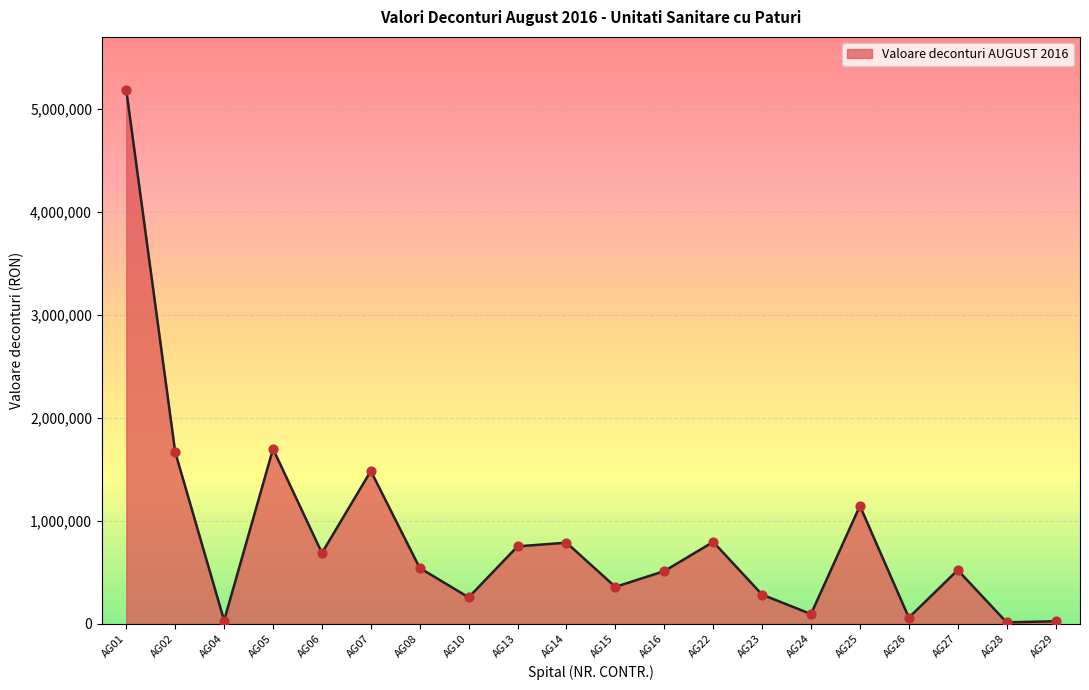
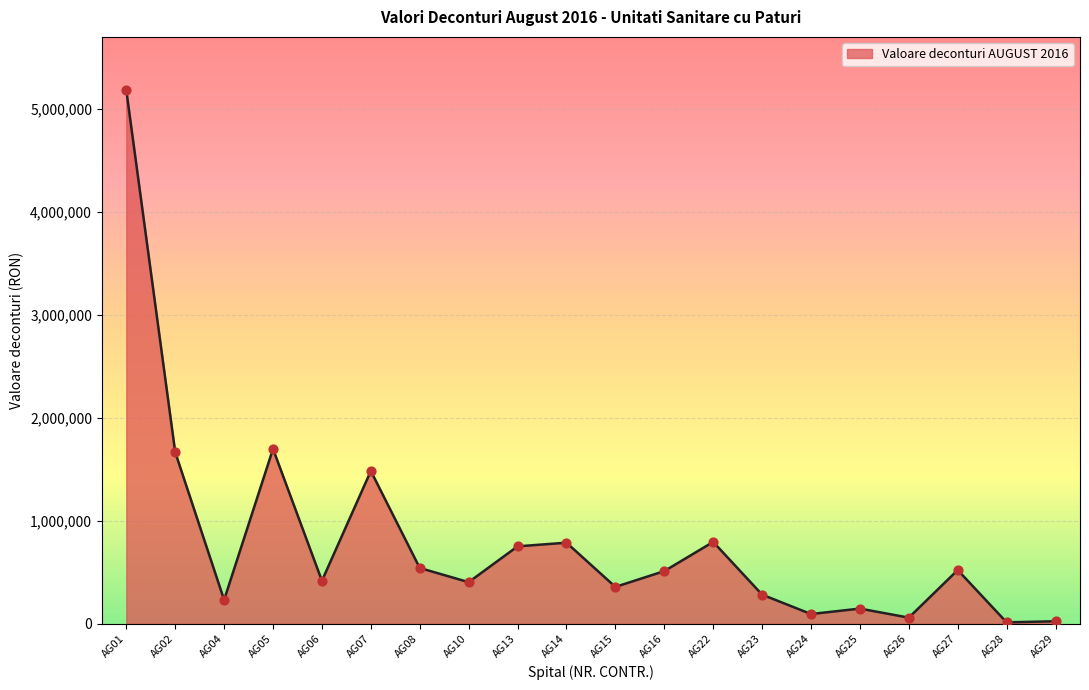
AG04: 30,000 -> 230,000
AG06: 690,000 -> 420,000
AG10: 260,000 -> 400,000
AG25: 1,150,000 -> 150,000
